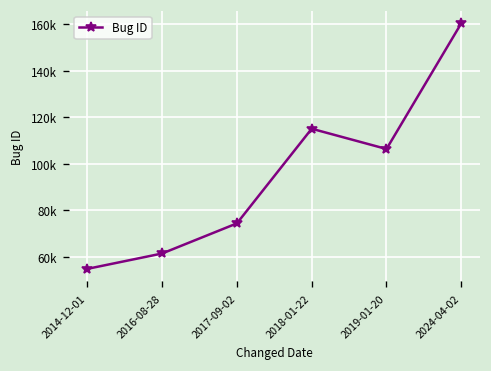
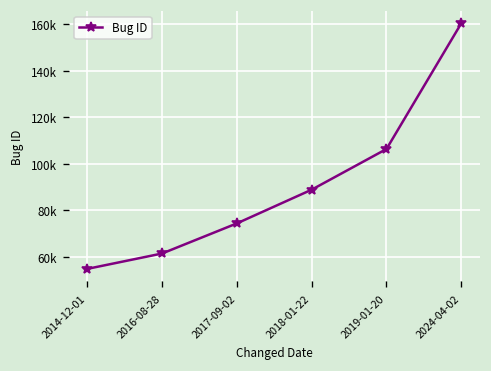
2018-01-22: 115000 -> 89000
